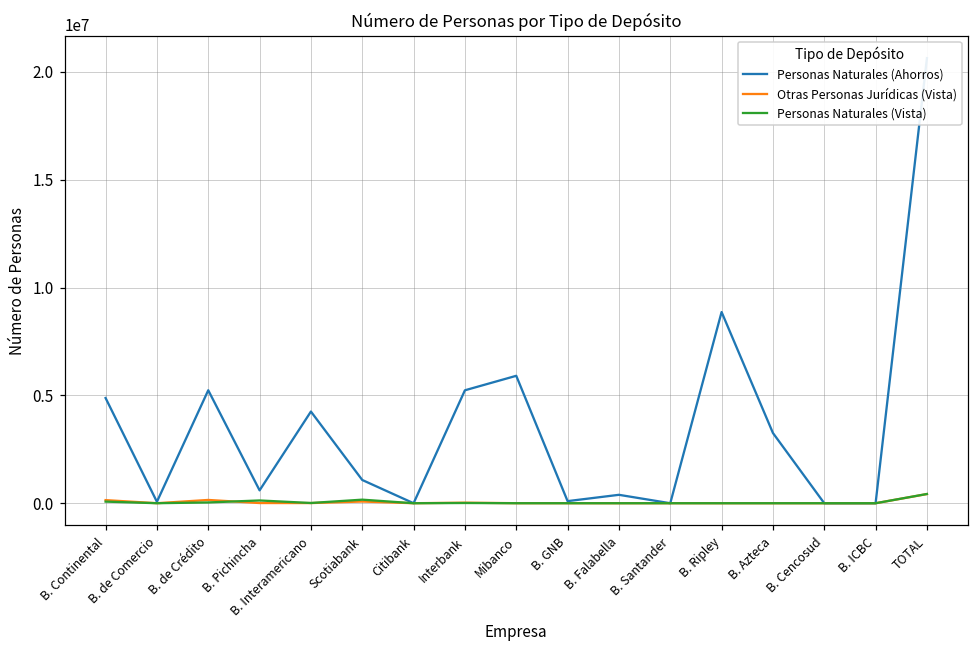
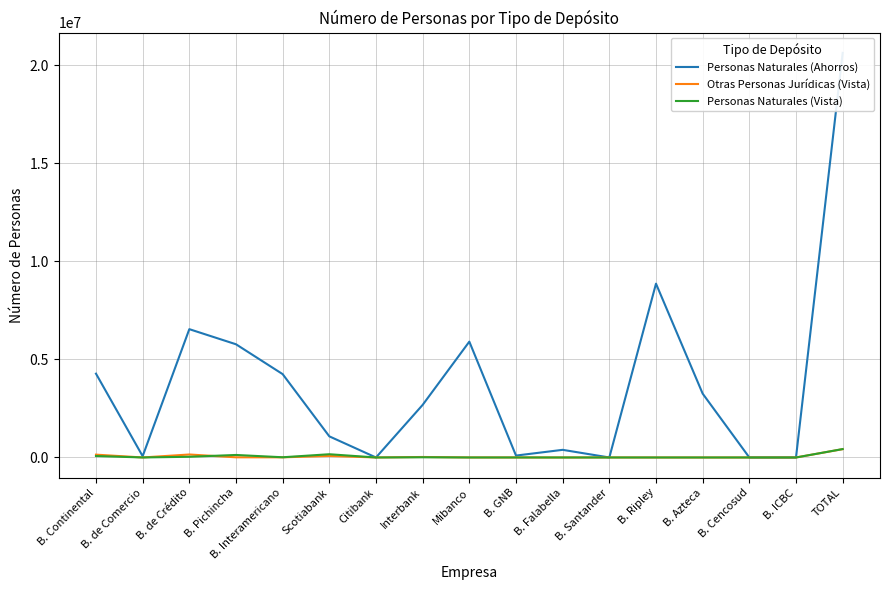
Personas Naturales (Ahorros), B. Continental: 4900000 -> 4300000
Personas Naturales (Ahorros), B. de Crédito: 5200000 -> 6500000
Personas Naturales (Ahorros), B. Pichincha: 600000 -> 5800000
Personas Naturales (Ahorros), Interbank: 5200000 -> 2700000
